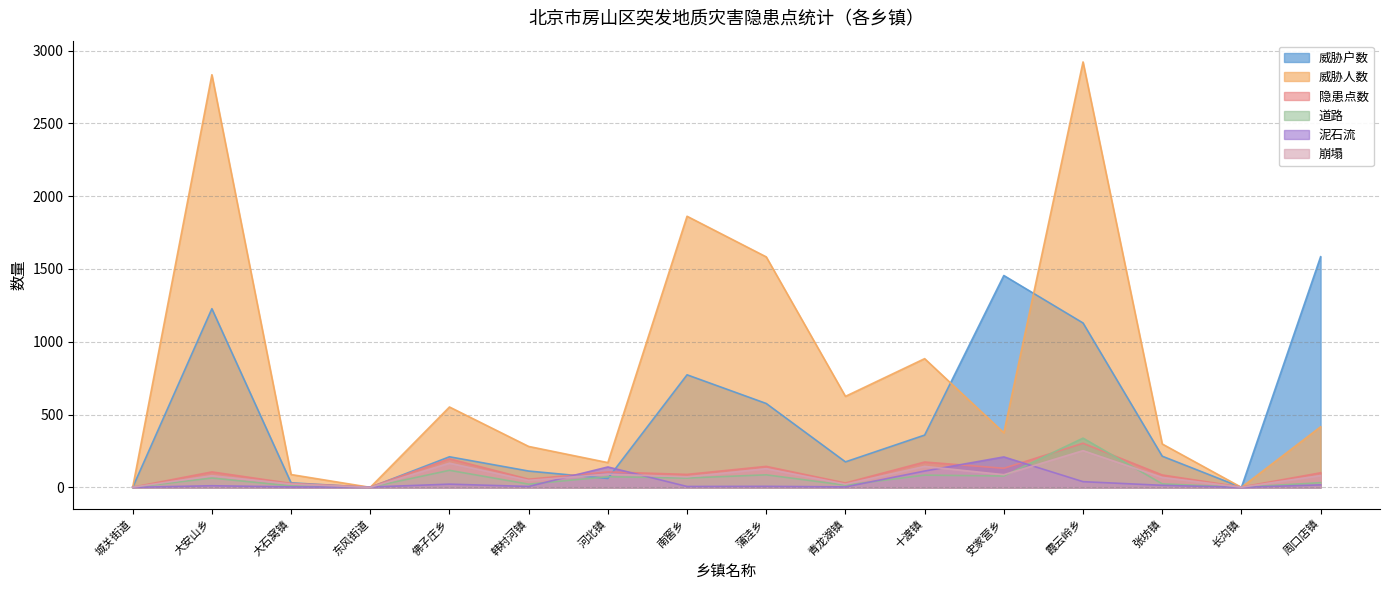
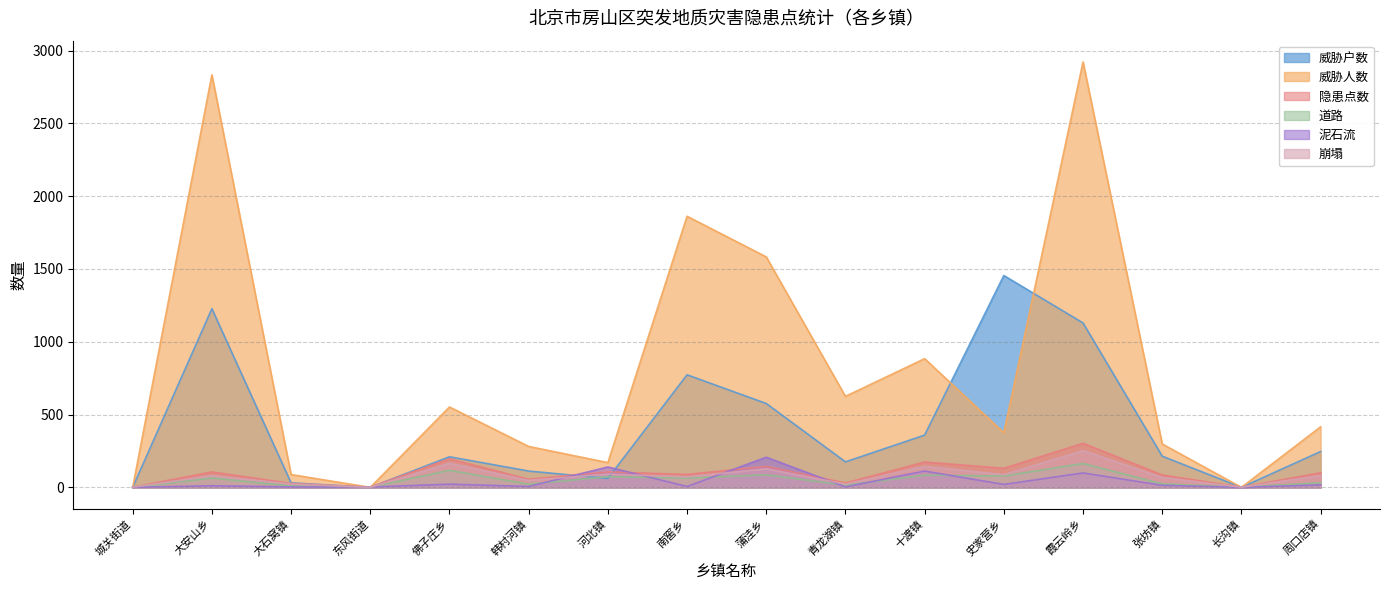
泥石流, 蒲洼乡: 10 -> 210
泥石流, 史家营乡: 210 -> 20
道路, 霞云岭乡: 340 -> 160
泥石流, 霞云岭乡: 40 -> 100
威胁户数, 周口店镇: 1580 -> 250
